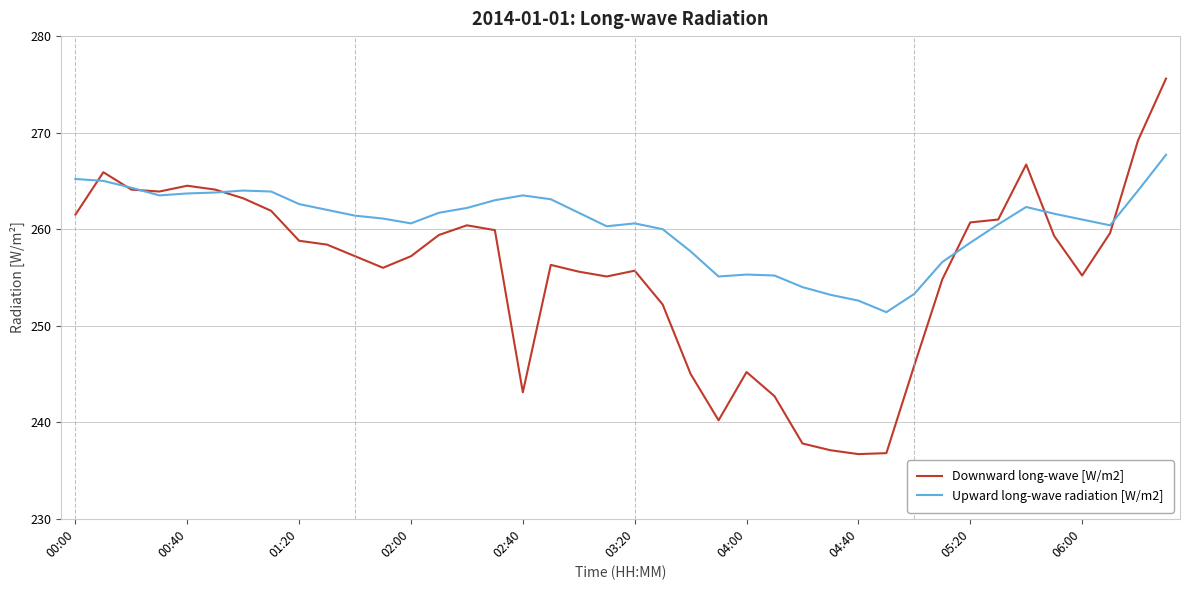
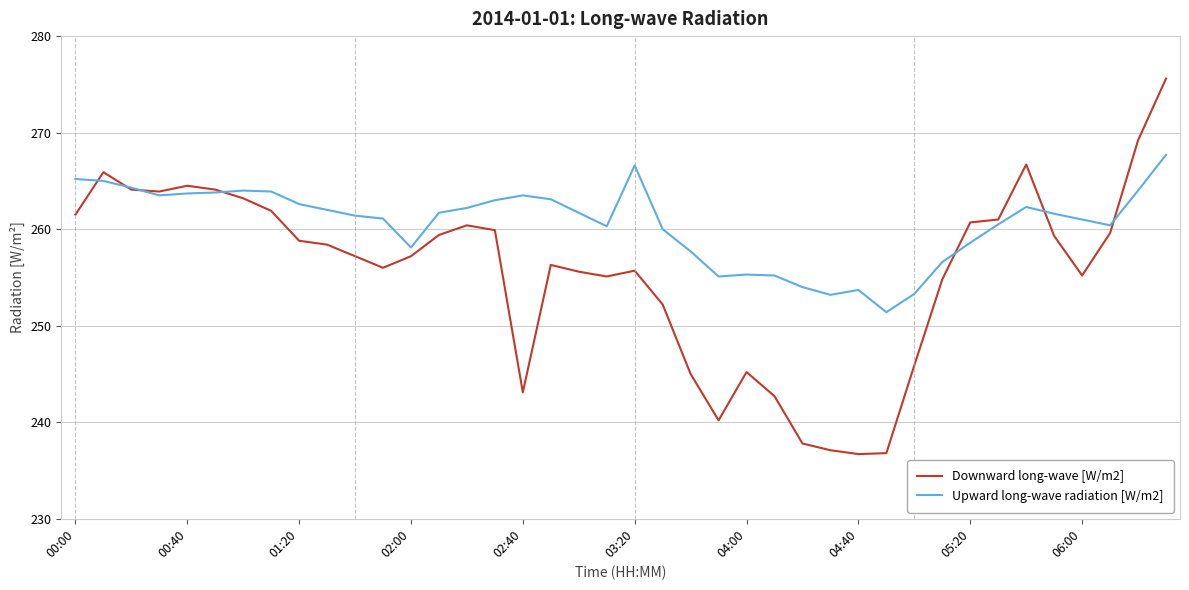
Upward long-wave radiation [W/m2], 02:00: 261 -> 258
Upward long-wave radiation [W/m2], 03:20: 261 -> 267
Upward long-wave radiation [W/m2], 04:40: 253 -> 254
